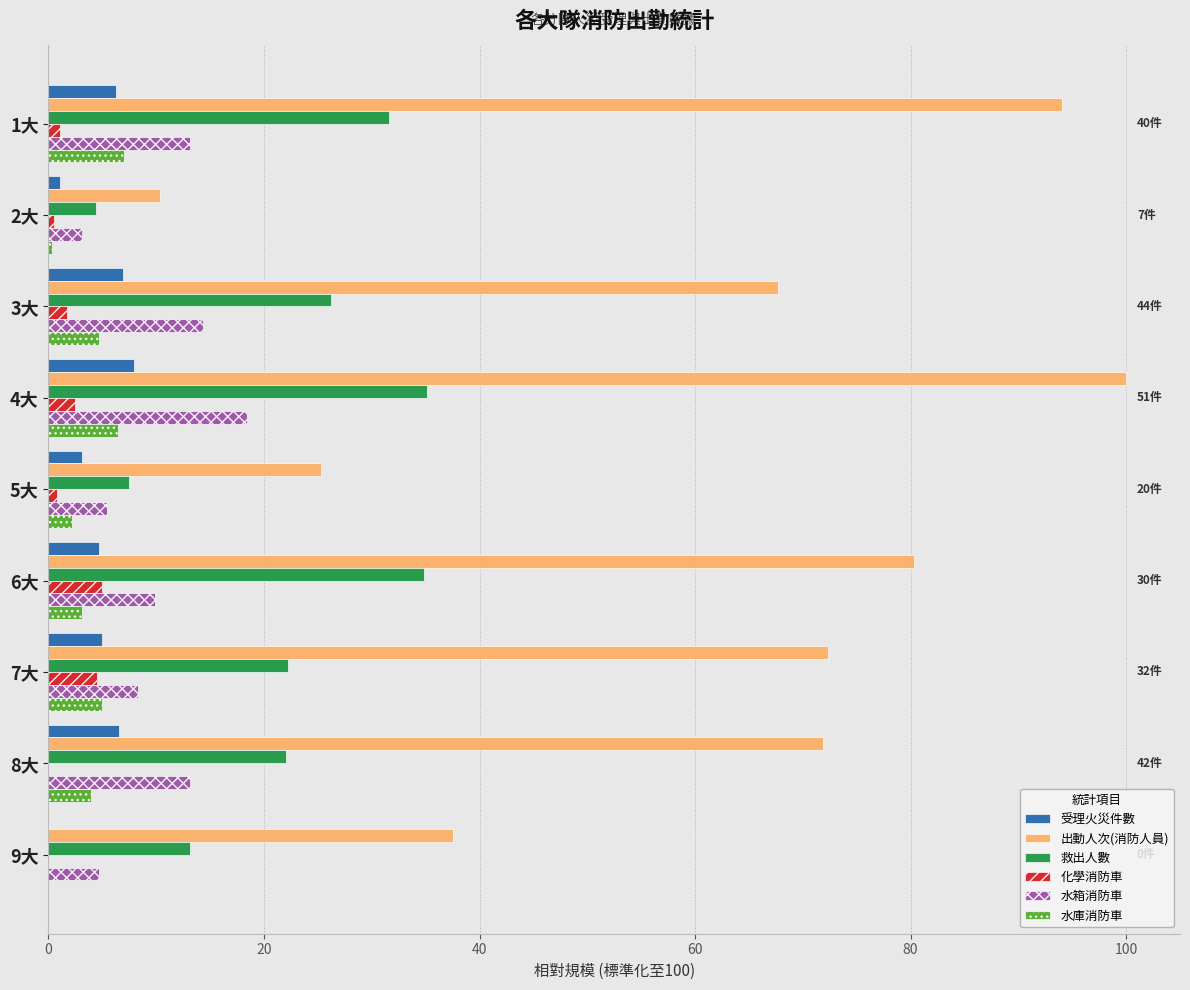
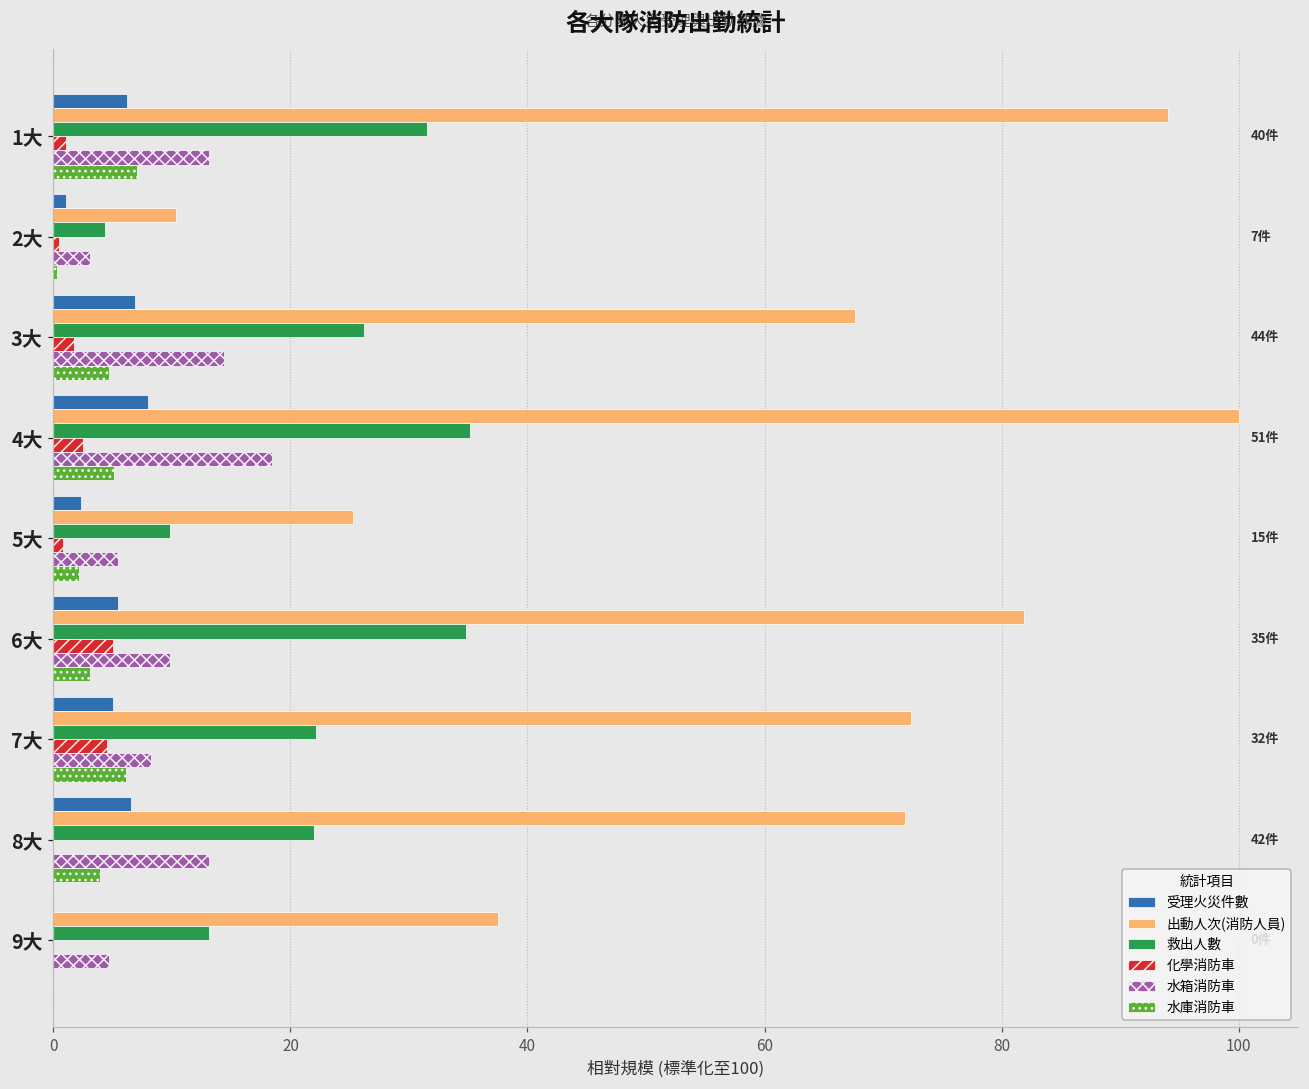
水庫消防車, 4大: 6.4 -> 5.2
受理火災件數, 5大: 20件 -> 15件
救出人數, 5大: 7.5 -> 9.8
受理火災件數, 6大: 30件 -> 35件
出動人次(消防人員), 6大: 80.3 -> 81.9
水庫消防車, 7大: 5.0 -> 6.1
